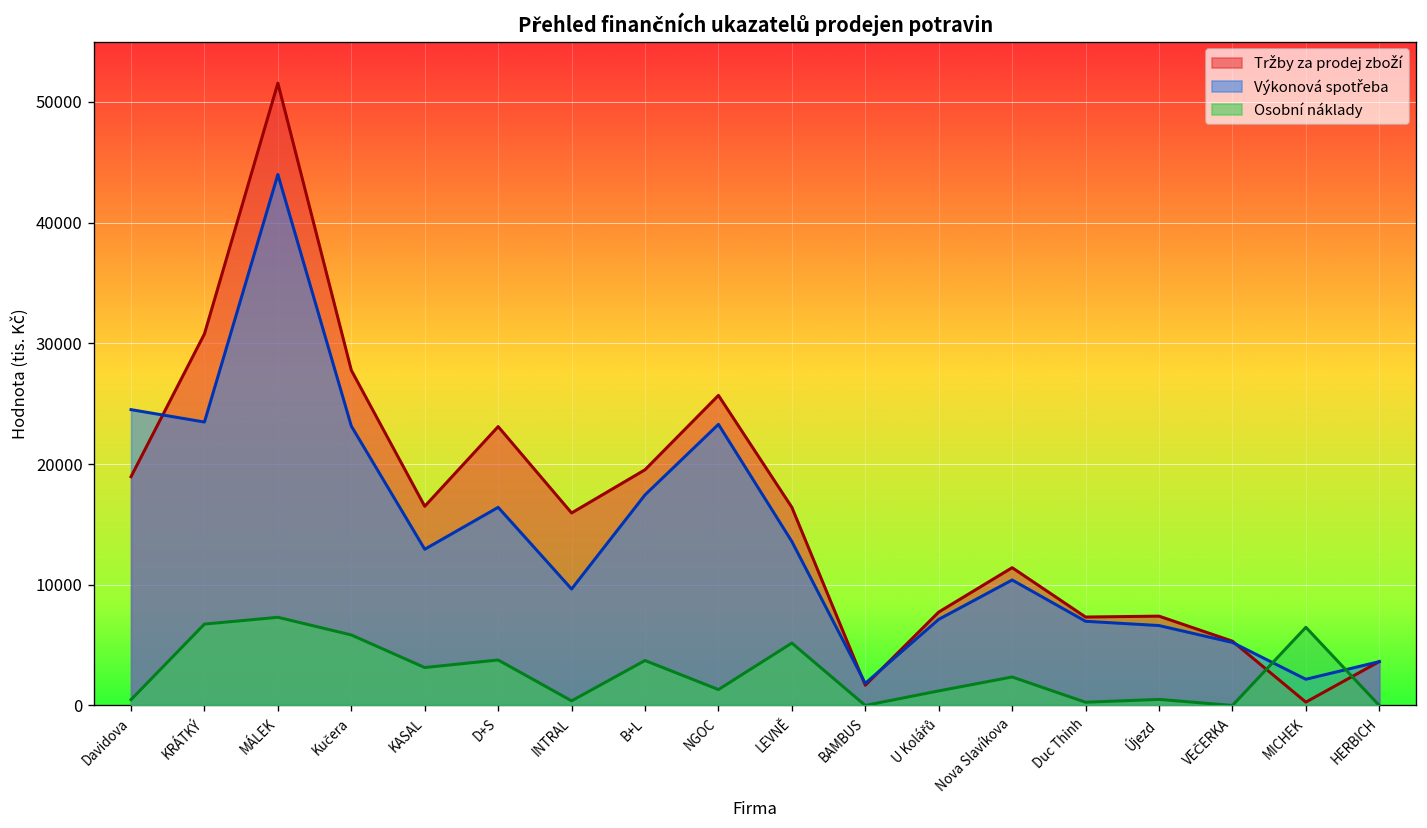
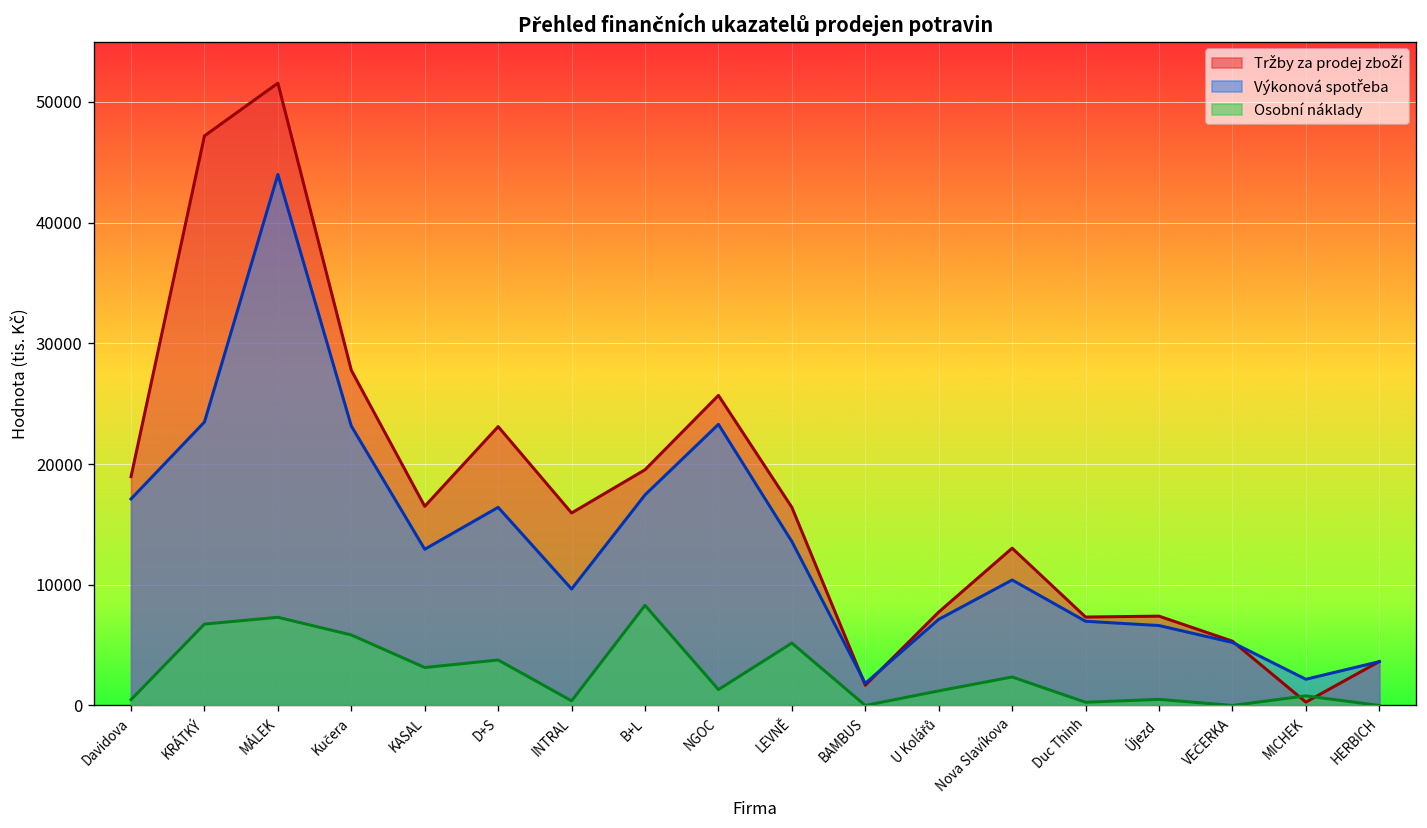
Výkonová spotřeba, Davidova: 24500 -> 17100
Tržby za prodej zboží, KRÁTKÝ: 30800 -> 47200
Osobní náklady, B+L: 3700 -> 8300
Tržby za prodej zboží, Nova Slavíkova: 11400 -> 13000
Osobní náklady, MICHEK: 6500 -> 800
